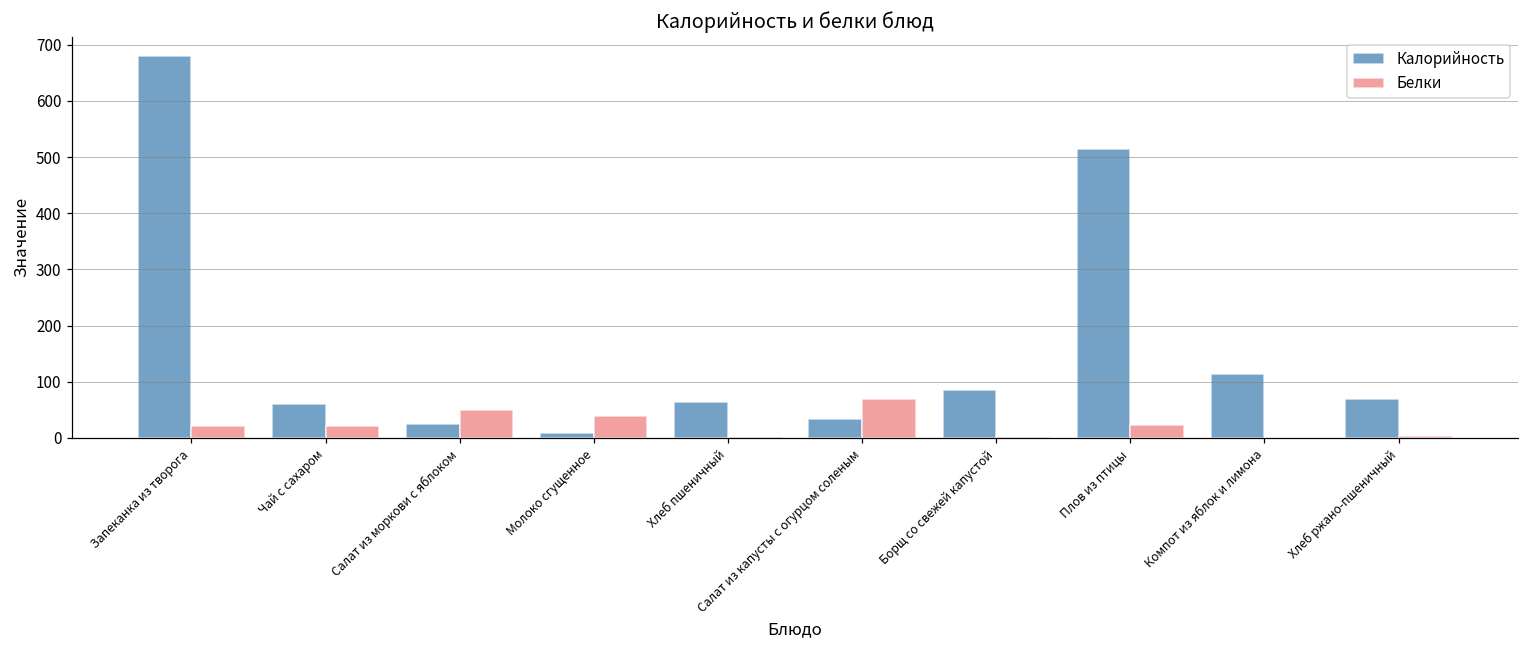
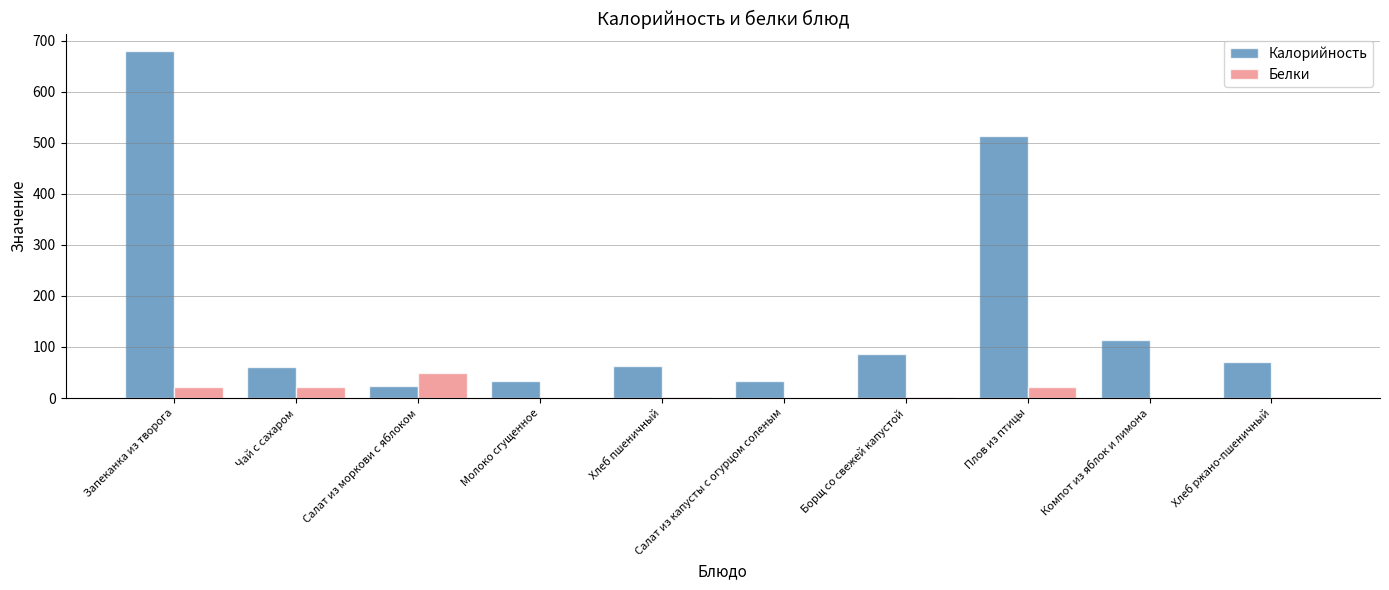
Калорийность, Молоко сгущенное: 10 -> 30
Белки, Молоко сгущенное: 40 -> 0
Белки, Салат из капусты с огурцом соленым: 70 -> 0
